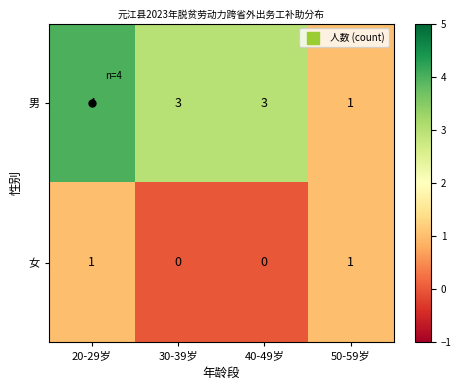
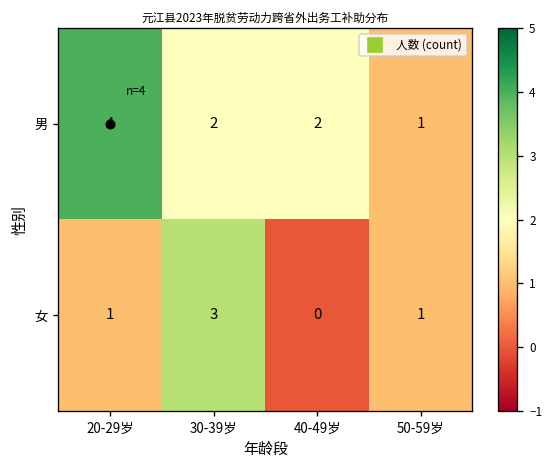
男, 30-39岁: 3 -> 2
男, 40-49岁: 3 -> 2
女, 30-39岁: 0 -> 3
